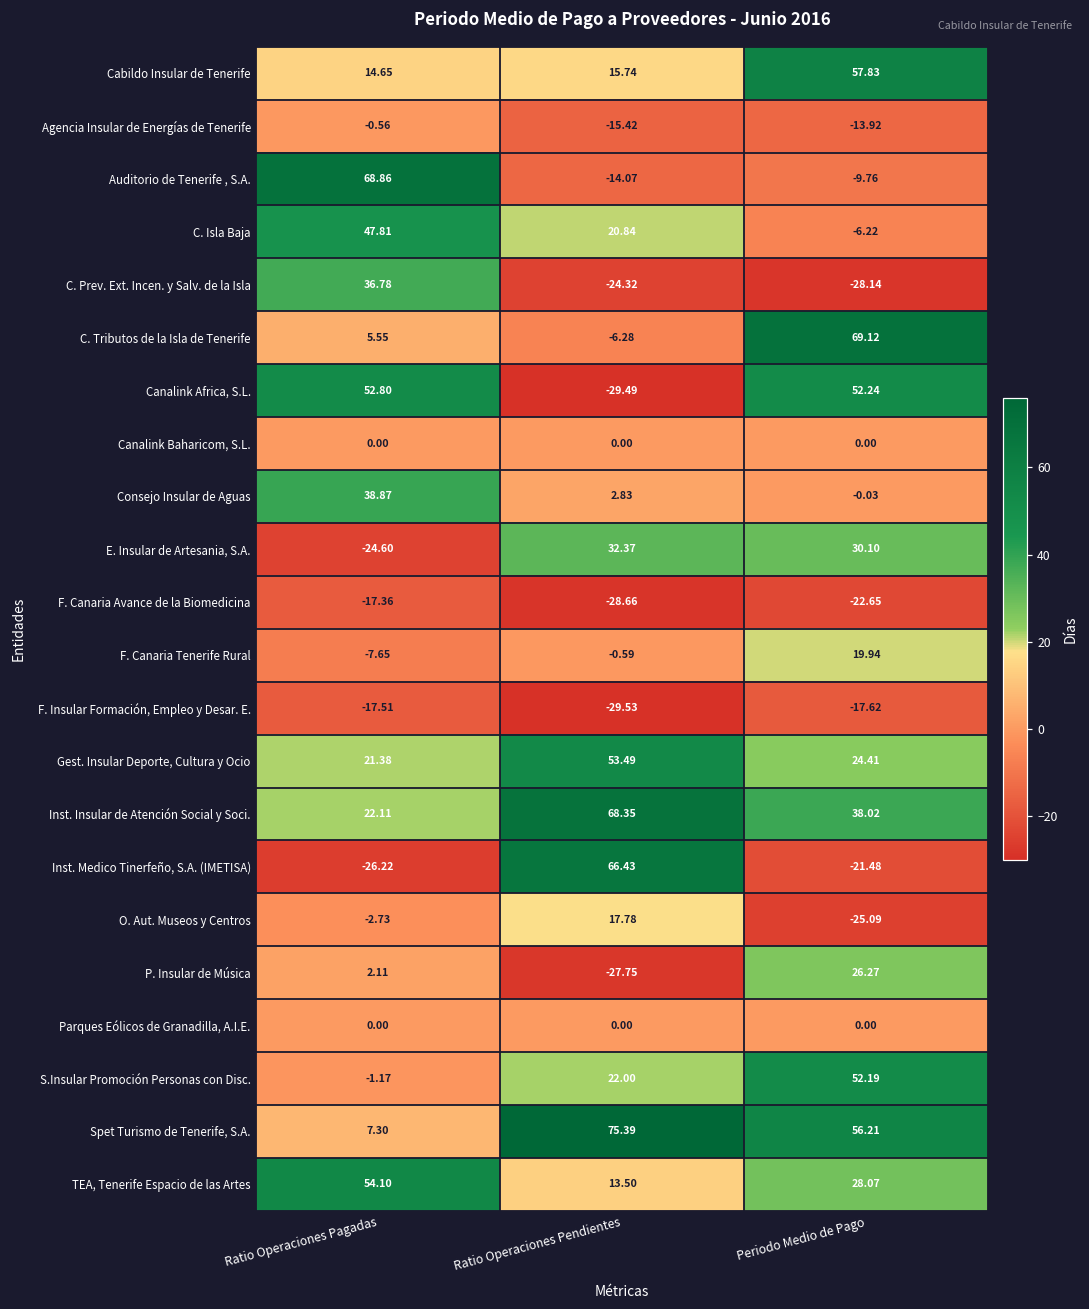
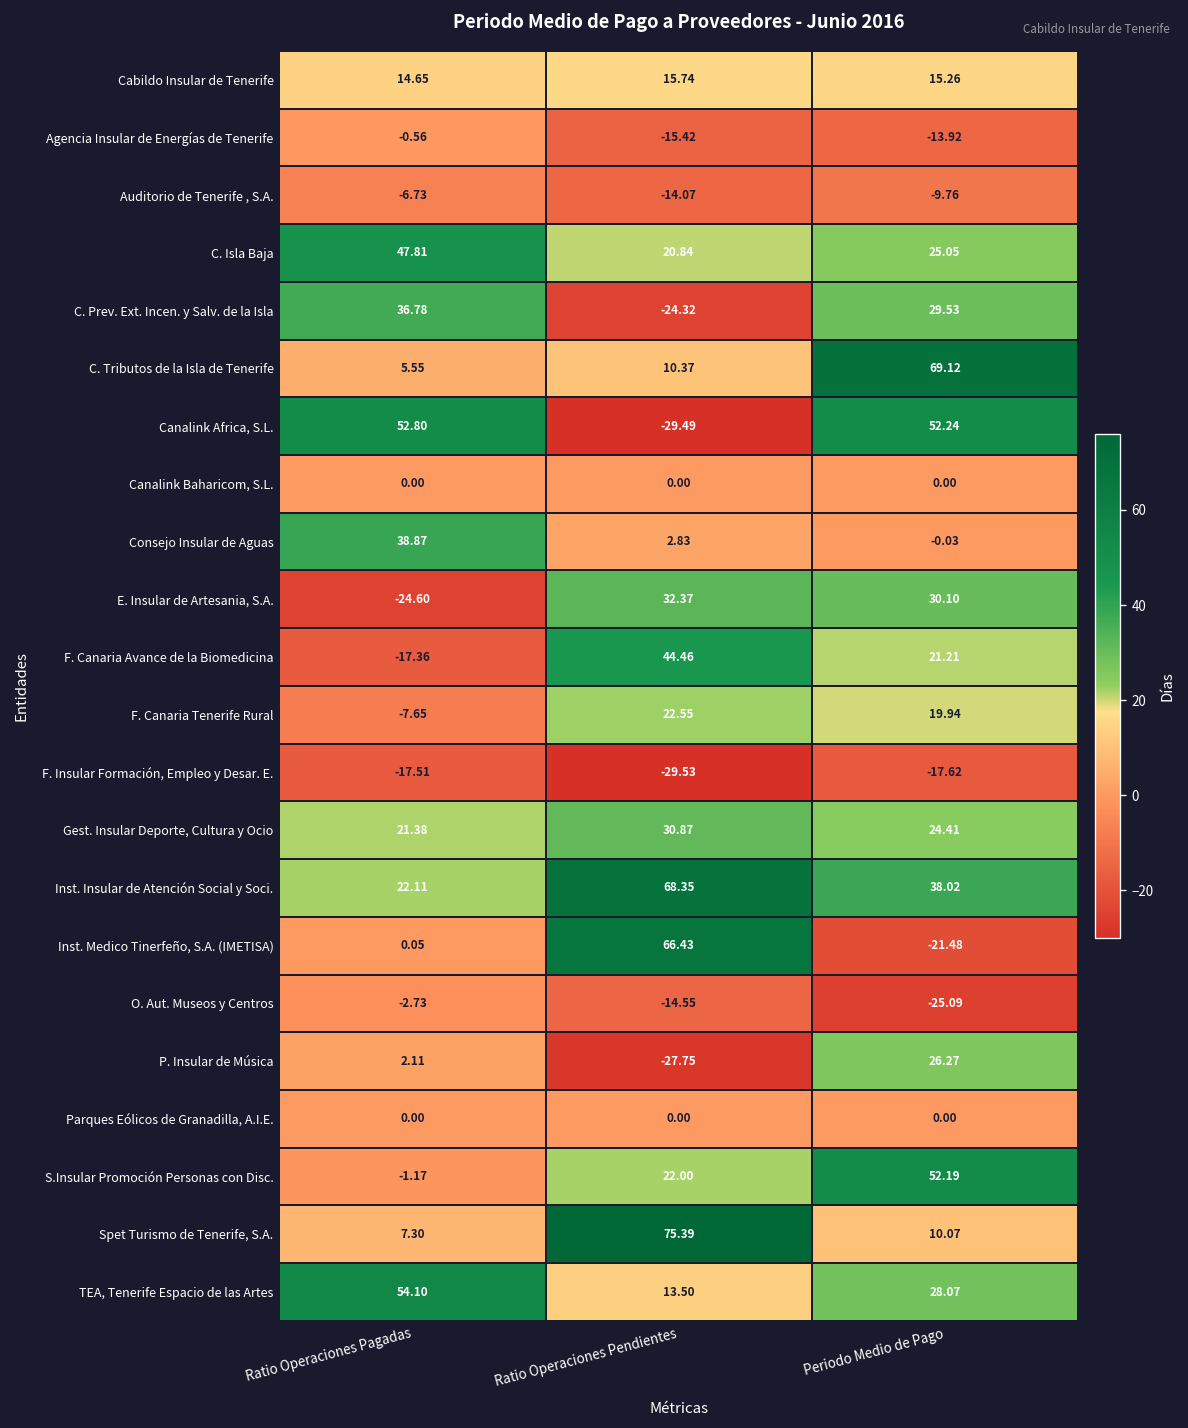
Cabildo Insular de Tenerife, Periodo Medio de Pago: 57.83 -> 15.26
Auditorio de Tenerife , S.A., Ratio Operaciones Pagadas: 68.86 -> -6.73
C. Isla Baja, Periodo Medio de Pago: -6.22 -> 25.05
C. Prev. Ext. Incen. y Salv. de la Isla, Periodo Medio de Pago: -28.14 -> 29.53
C. Tributos de la Isla de Tenerife, Ratio Operaciones Pendientes: -6.28 -> 10.37
F. Canaria Avance de la Biomedicina, Ratio Operaciones Pendientes: -28.66 -> 44.46
F. Canaria Avance de la Biomedicina, Periodo Medio de Pago: -22.65 -> 21.21
F. Canaria Tenerife Rural, Ratio Operaciones Pendientes: -0.59 -> 22.55
Gest. Insular Deporte, Cultura y Ocio, Ratio Operaciones Pendientes: 53.49 -> 30.87
Inst. Medico Tinerfeño, S.A. (IMETISA), Ratio Operaciones Pagadas: -26.22 -> 0.05
O. Aut. Museos y Centros, Ratio Operaciones Pendientes: 17.78 -> -14.55
Spet Turismo de Tenerife, S.A., Periodo Medio de Pago: 56.21 -> 10.07
